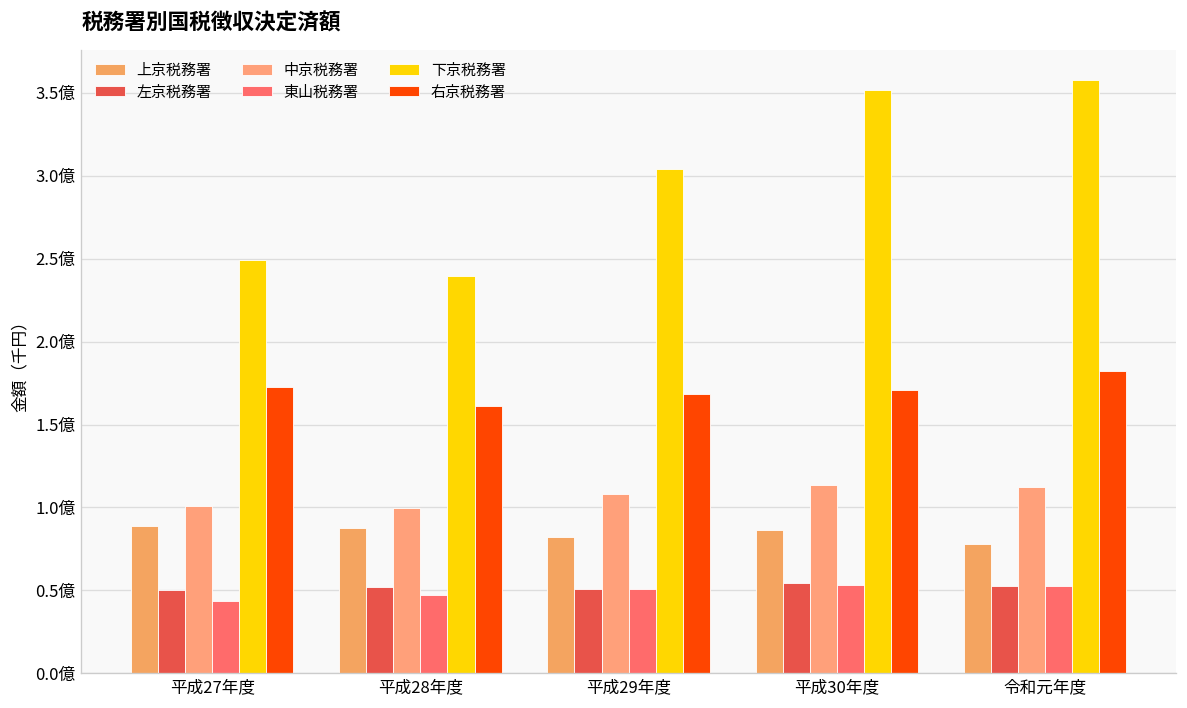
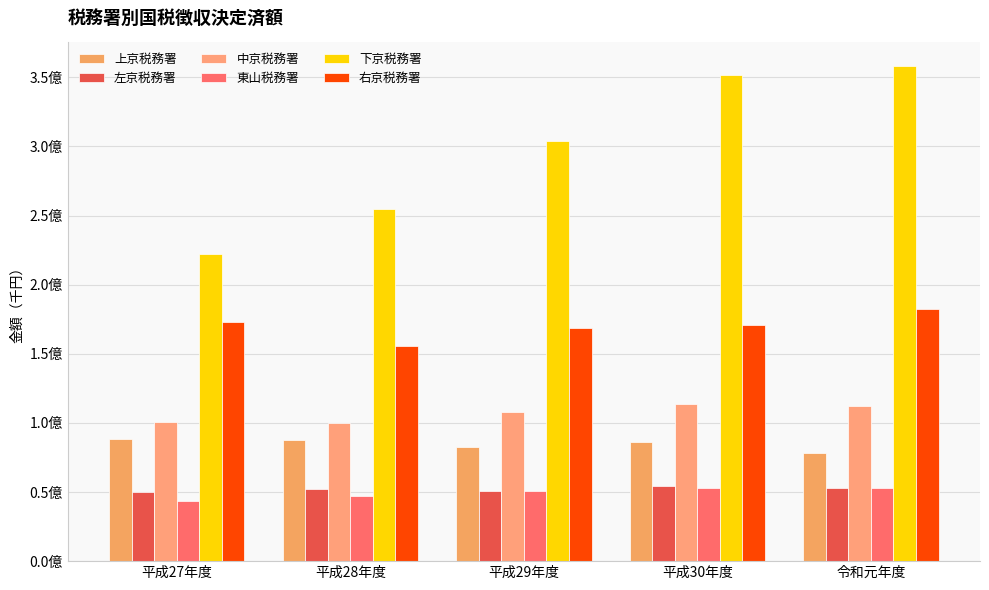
下京税務署, 平成27年度: 2.49億 -> 2.23億
下京税務署, 平成28年度: 2.40億 -> 2.55億
右京税務署, 平成28年度: 1.61億 -> 1.55億
